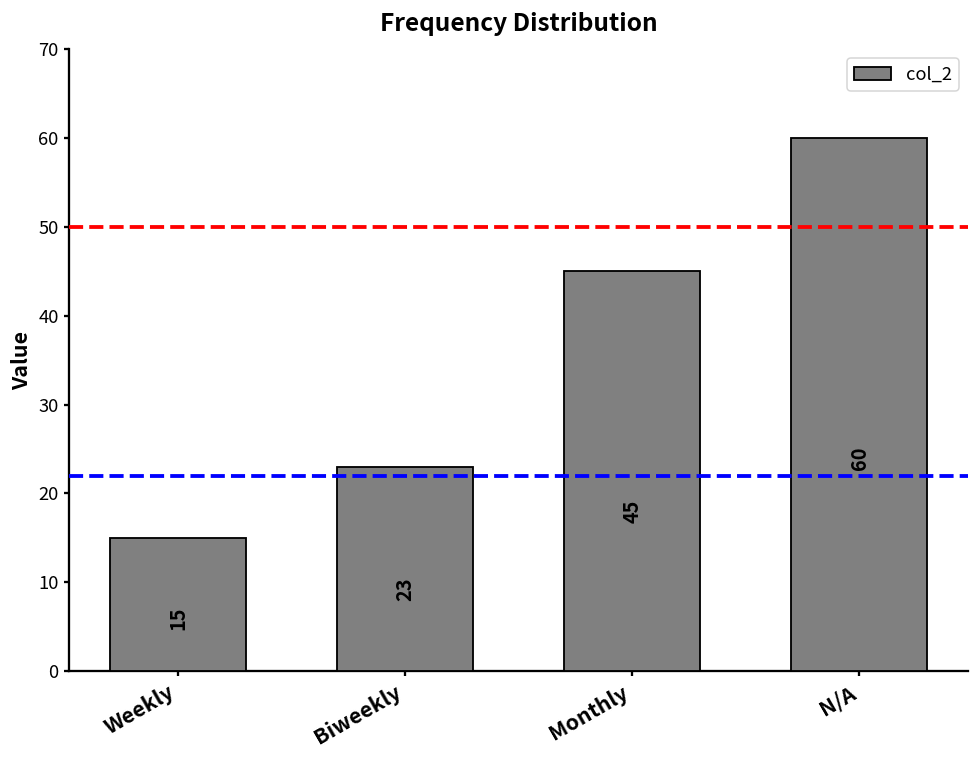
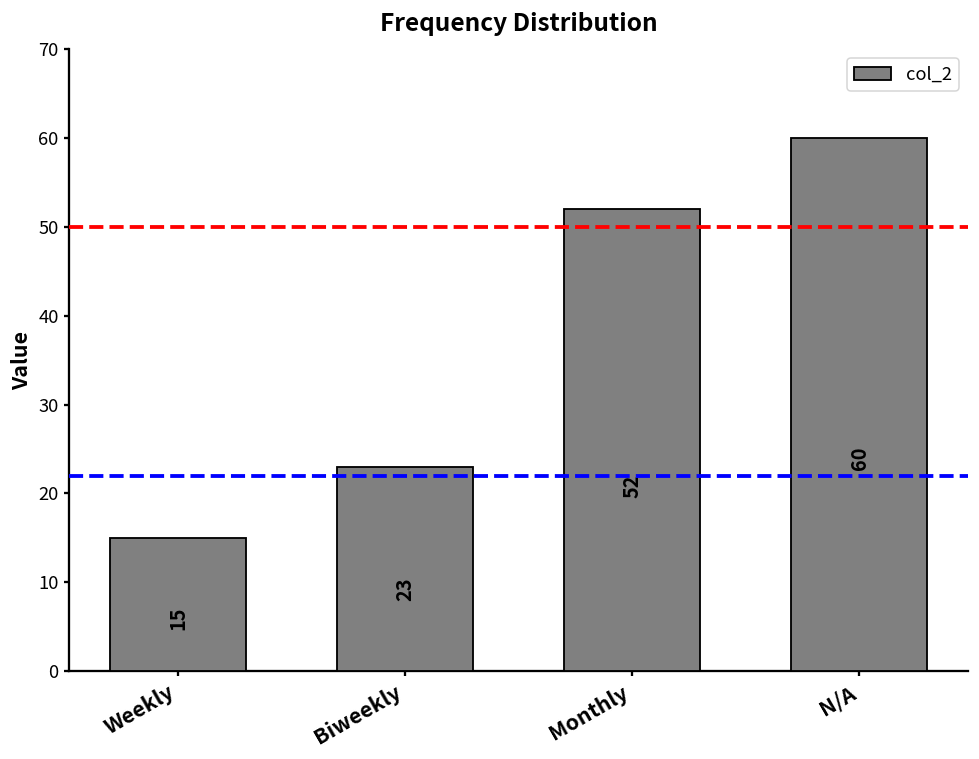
Monthly: 45 -> 52
